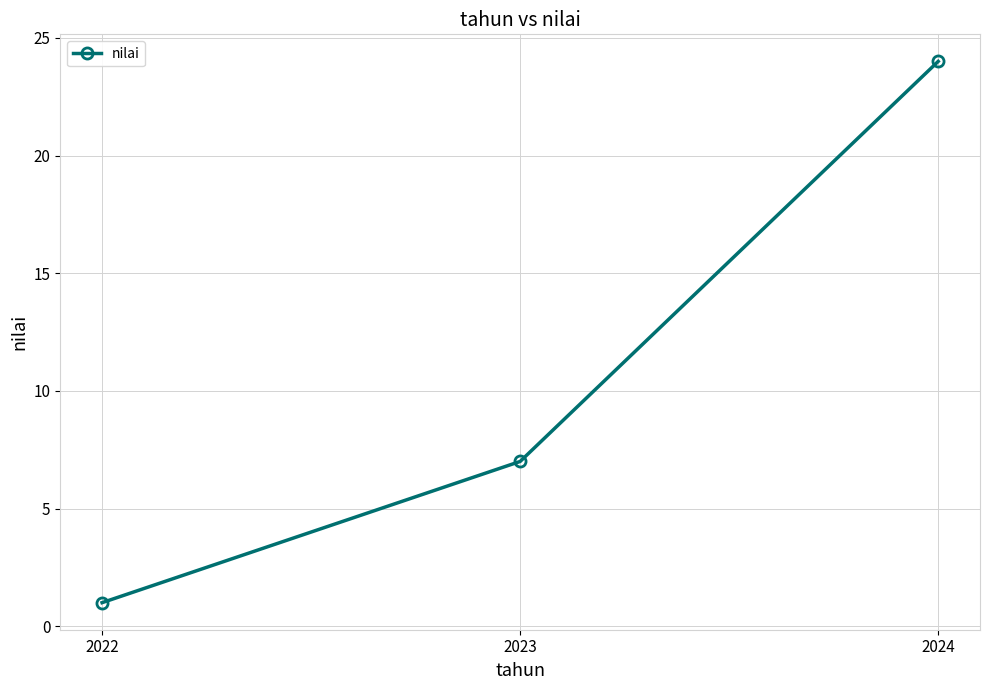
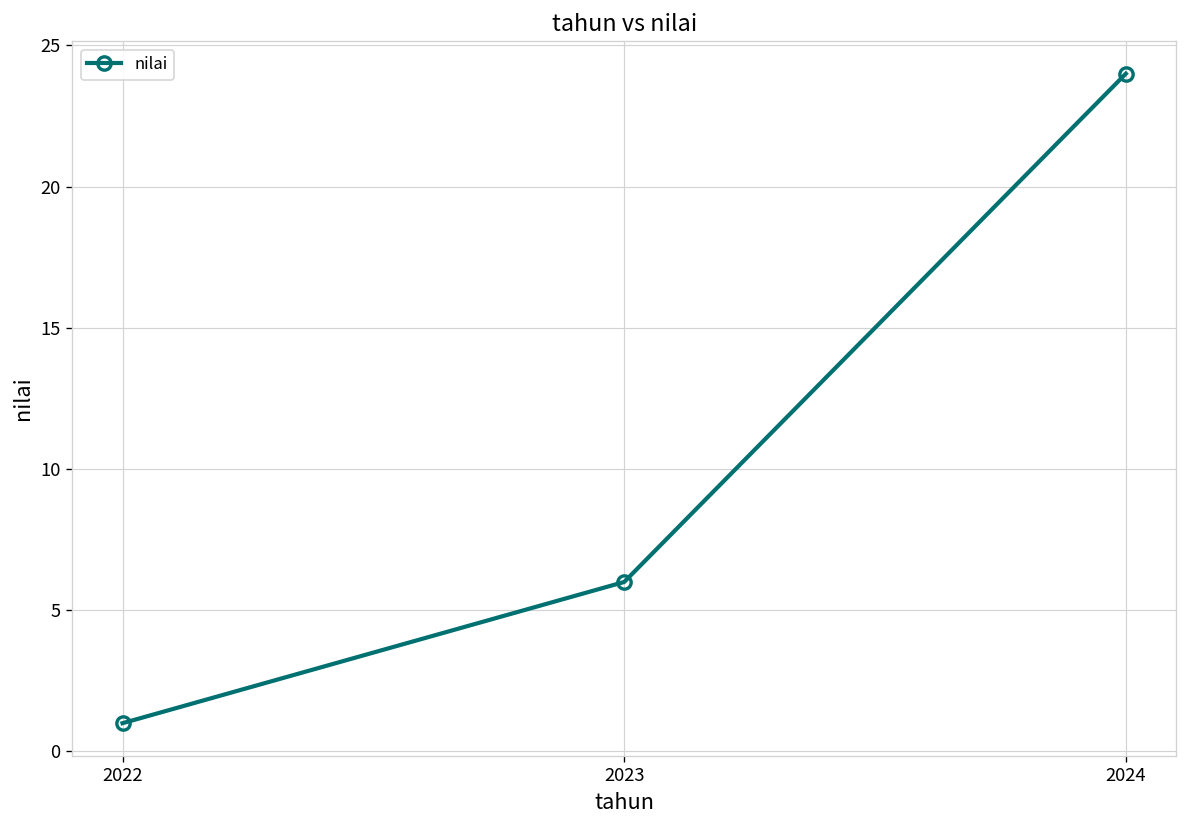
2023: 7 -> 6
